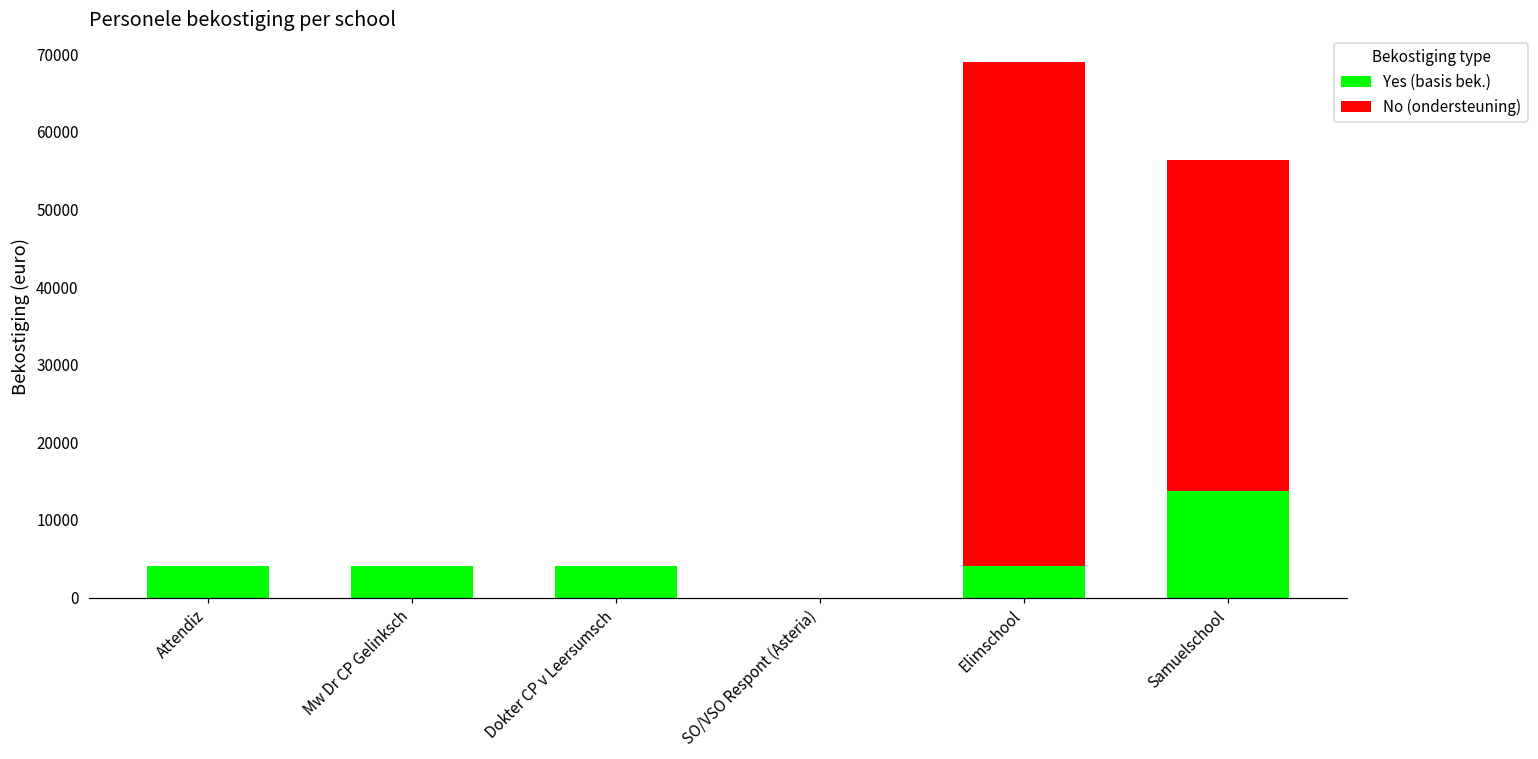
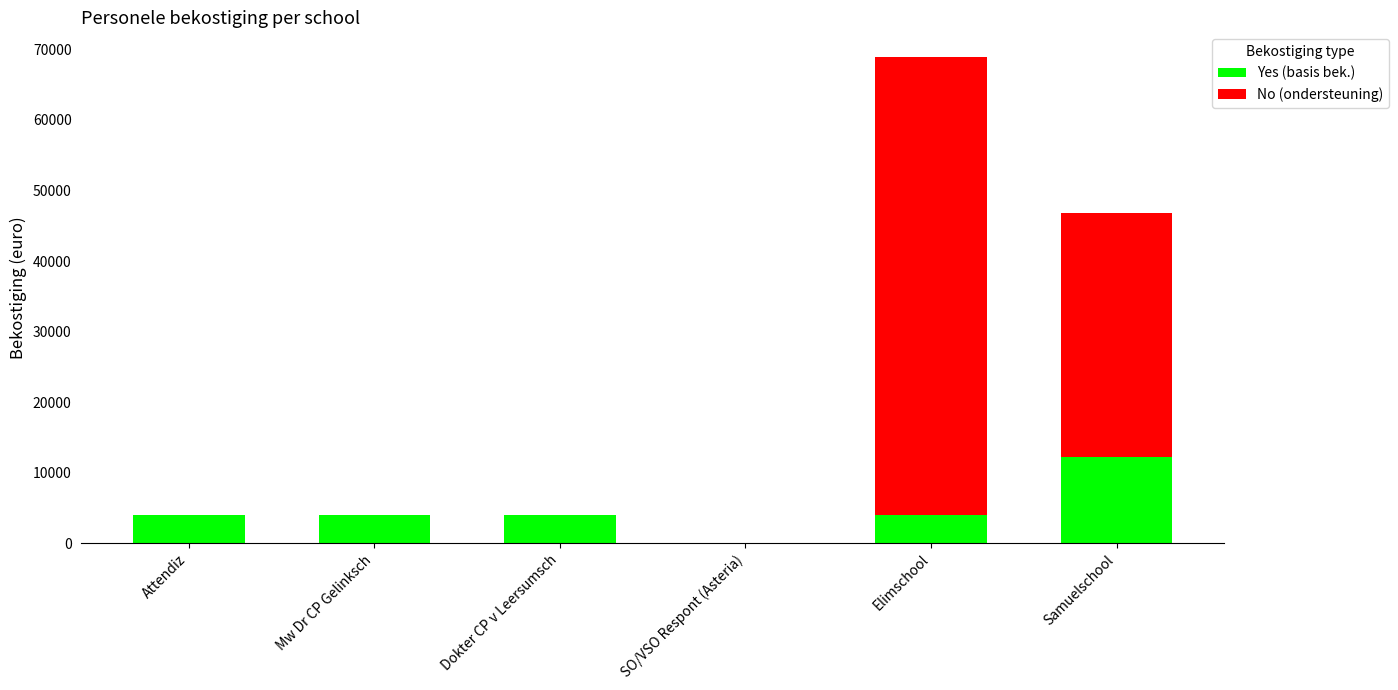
Yes (basis bek.), Samuelschool: 14000 -> 12000
No (ondersteuning), Samuelschool: 43000 -> 35000
